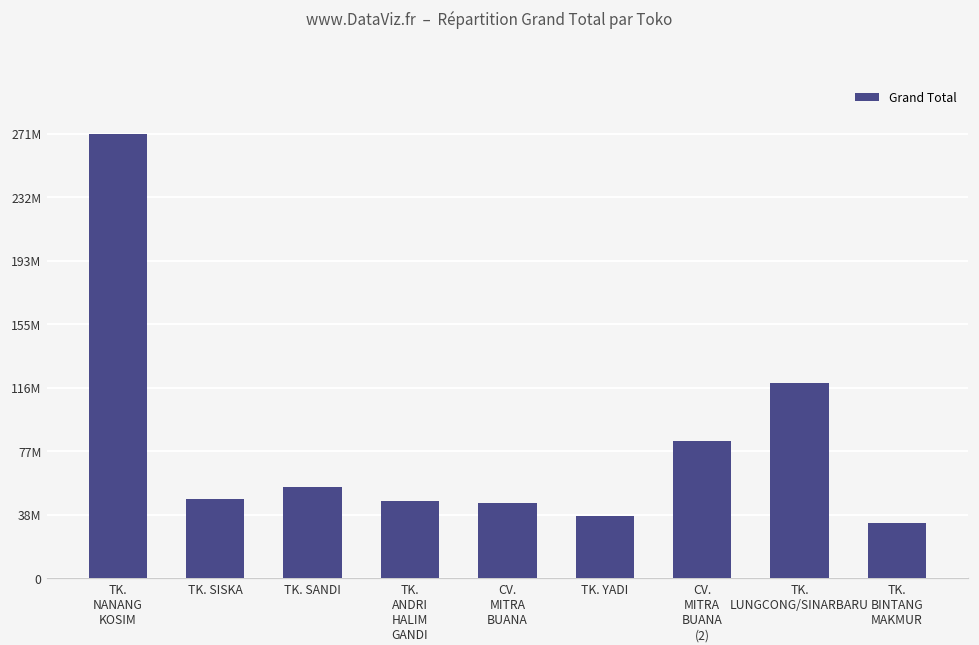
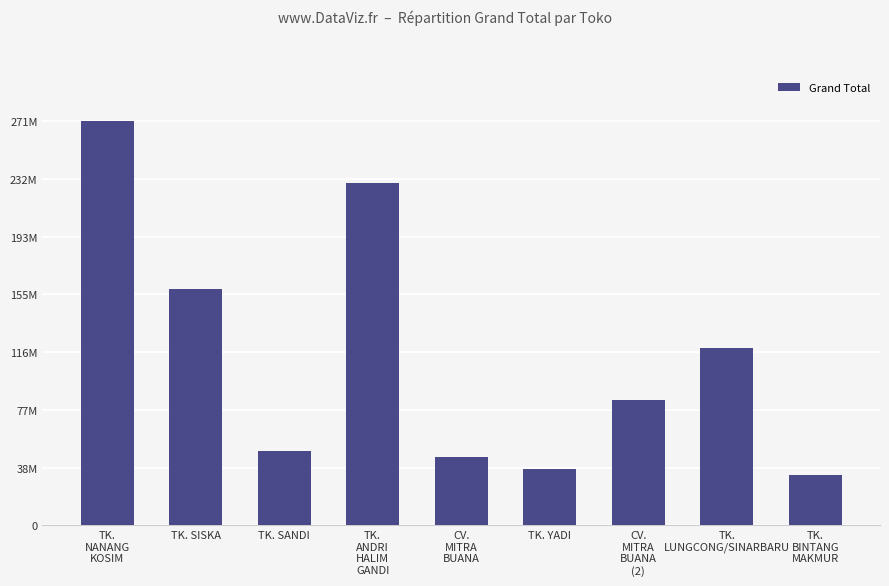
TK. SISKA: 49000000 -> 158000000
TK. SANDI: 56000000 -> 50000000
TK. ANDRI HALIM GANDI: 47000000 -> 229000000
